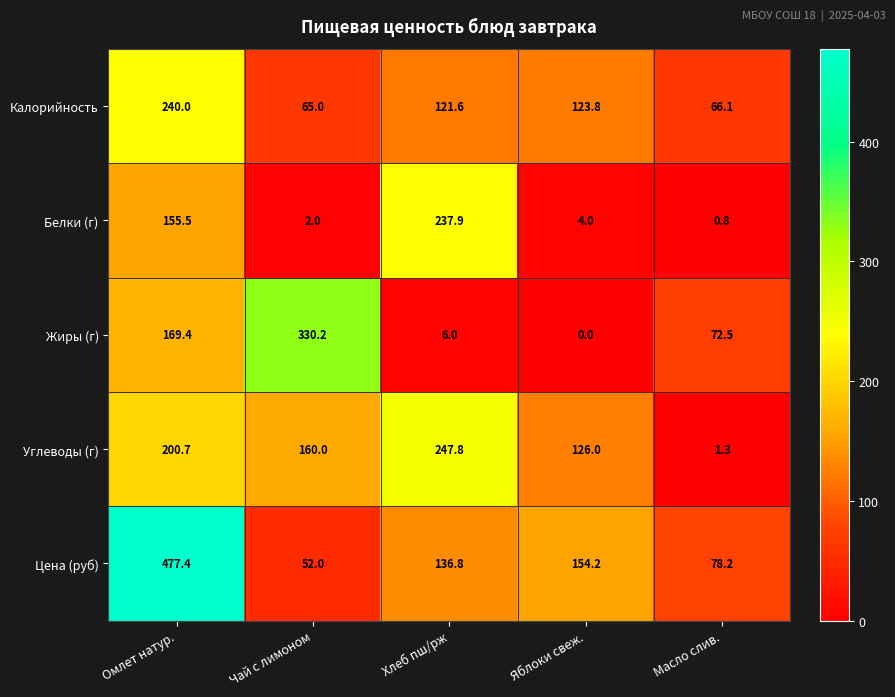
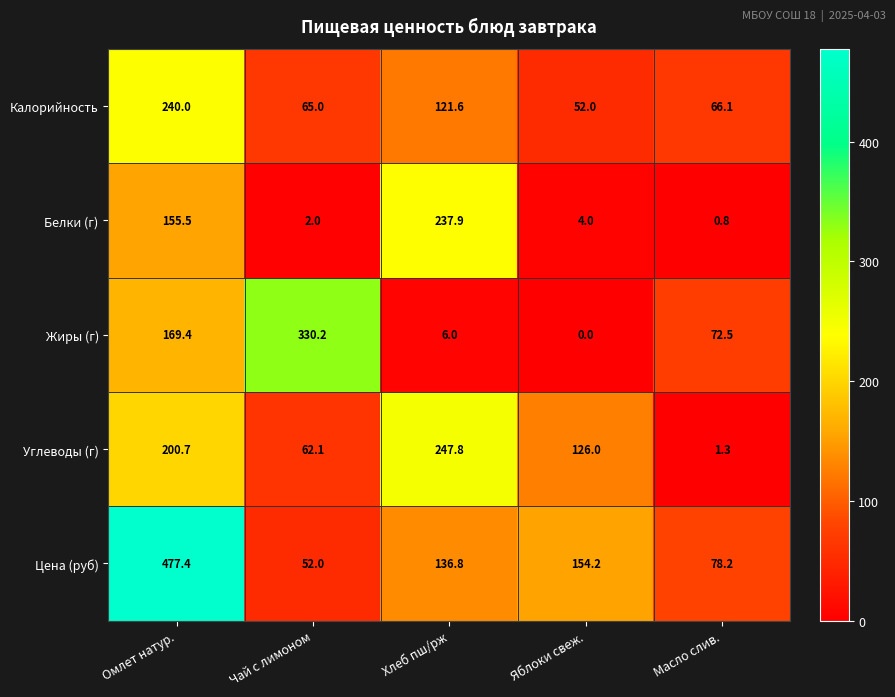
Калорийность, Яблоки свеж.: 123.8 -> 52.0
Углеводы (г), Чай с лимоном: 160.0 -> 62.1
